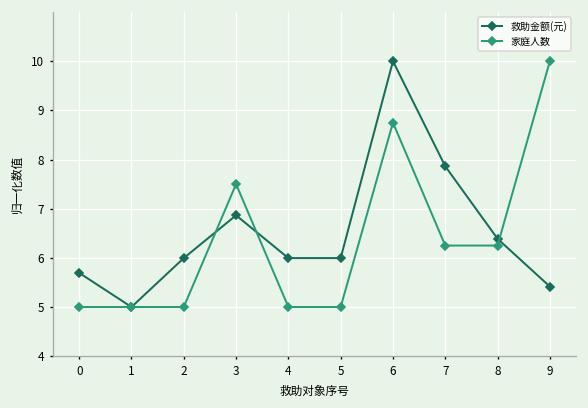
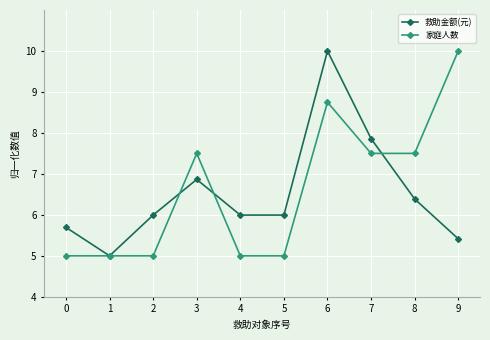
家庭人数, 7: 6.3 -> 7.5
家庭人数, 8: 6.3 -> 7.5
